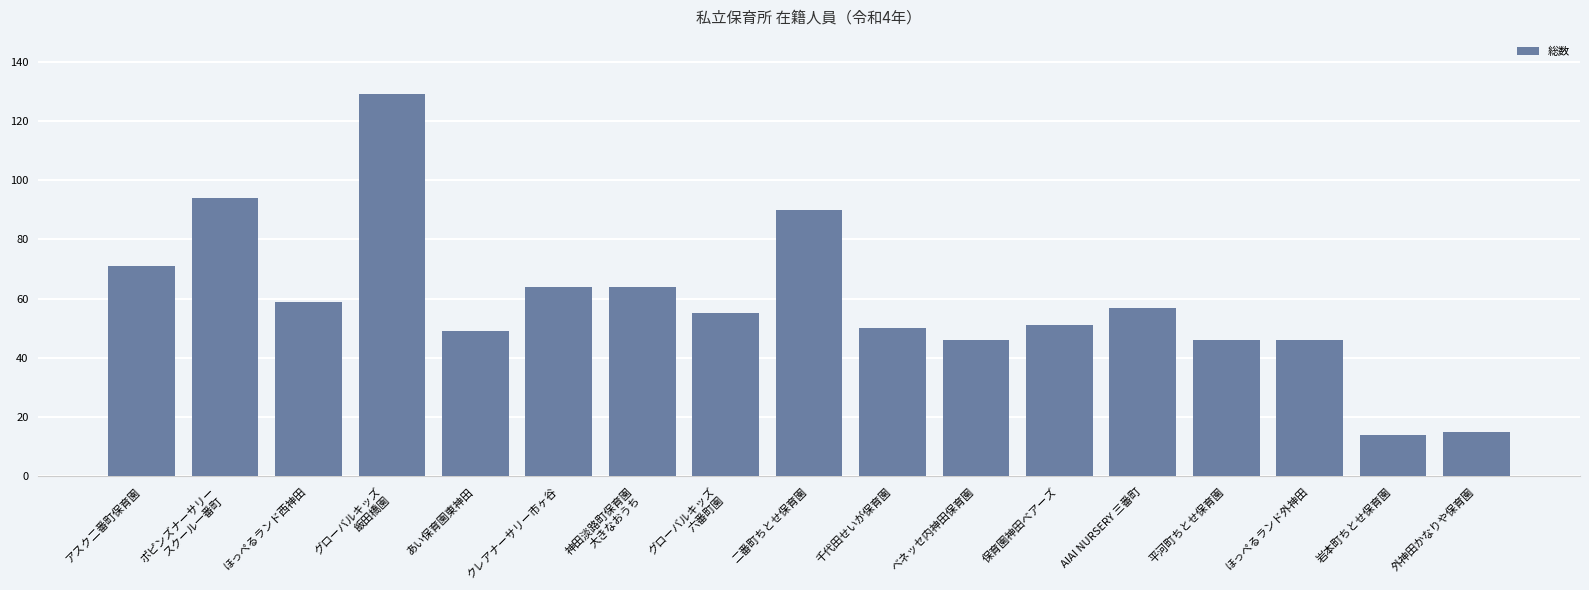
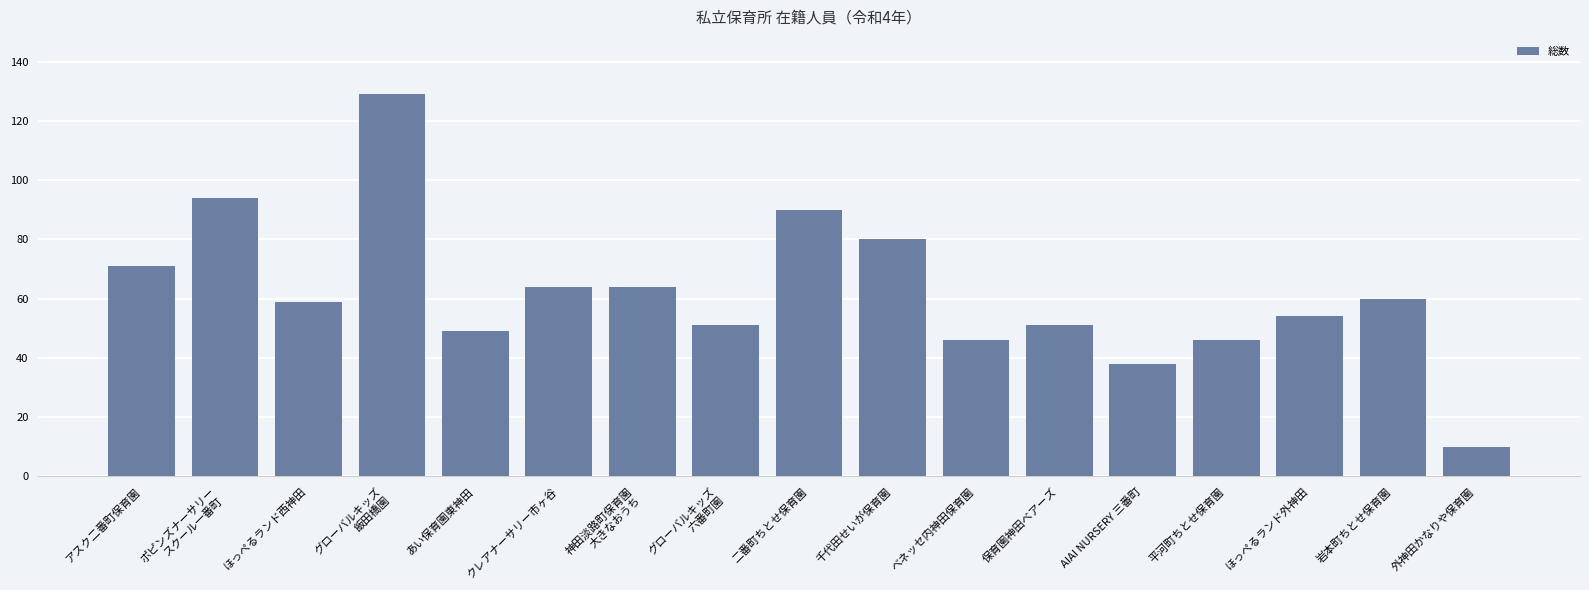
グローバルキッズ 六番町園: 55 -> 51
千代田せいが保育園: 50 -> 80
AIAI NURSERY 三番町: 57 -> 38
ほっぺるランド外神田: 46 -> 54
岩本町ちとせ保育園: 14 -> 60
外神田かなりや保育園: 15 -> 10
